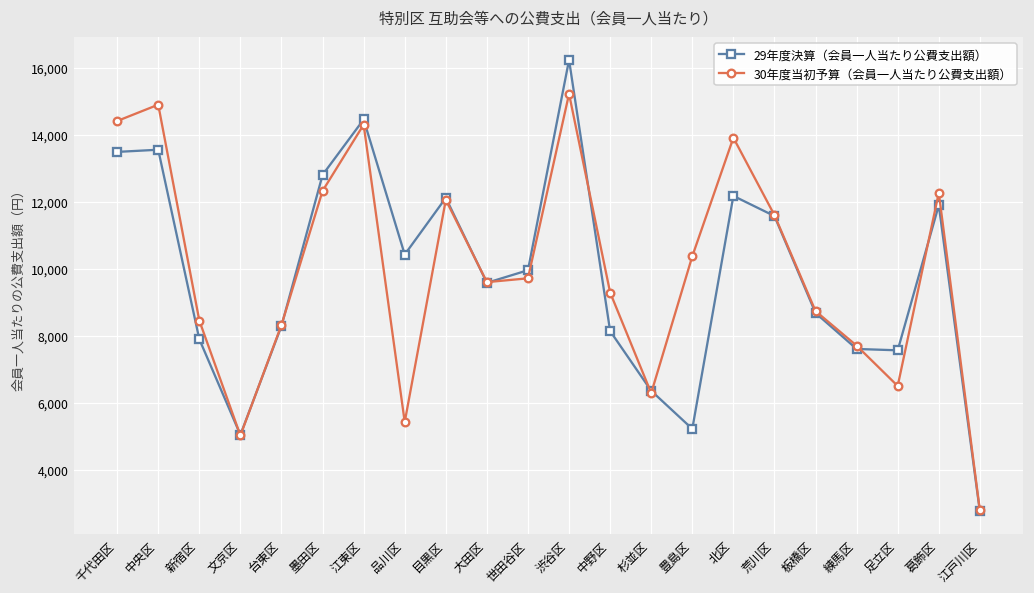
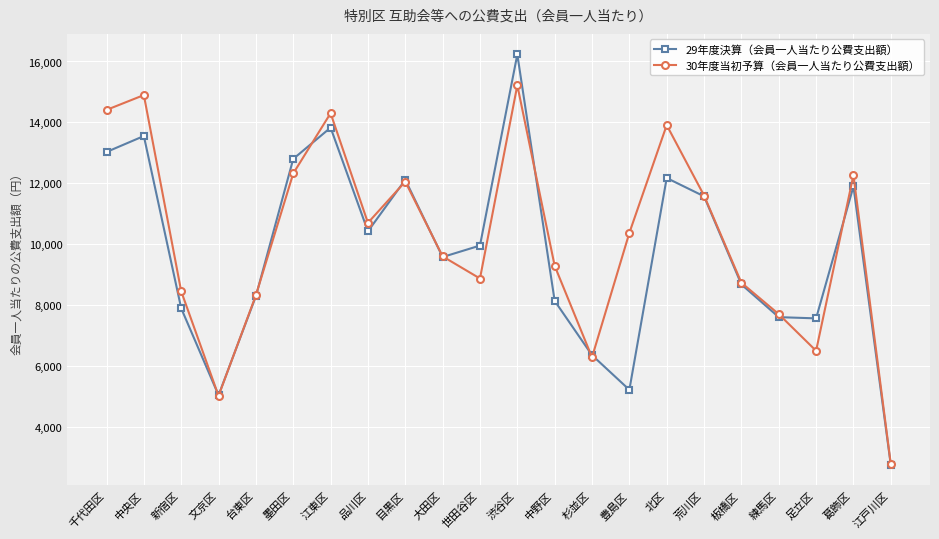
29年度決算（会員一人当たり公費支出額）, 千代田区: 13,500 -> 13,000
29年度決算（会員一人当たり公費支出額）, 江東区: 14,500 -> 13,800
30年度当初予算（会員一人当たり公費支出額）, 品川区: 5,400 -> 10,700
30年度当初予算（会員一人当たり公費支出額）, 世田谷区: 9,700 -> 8,900
